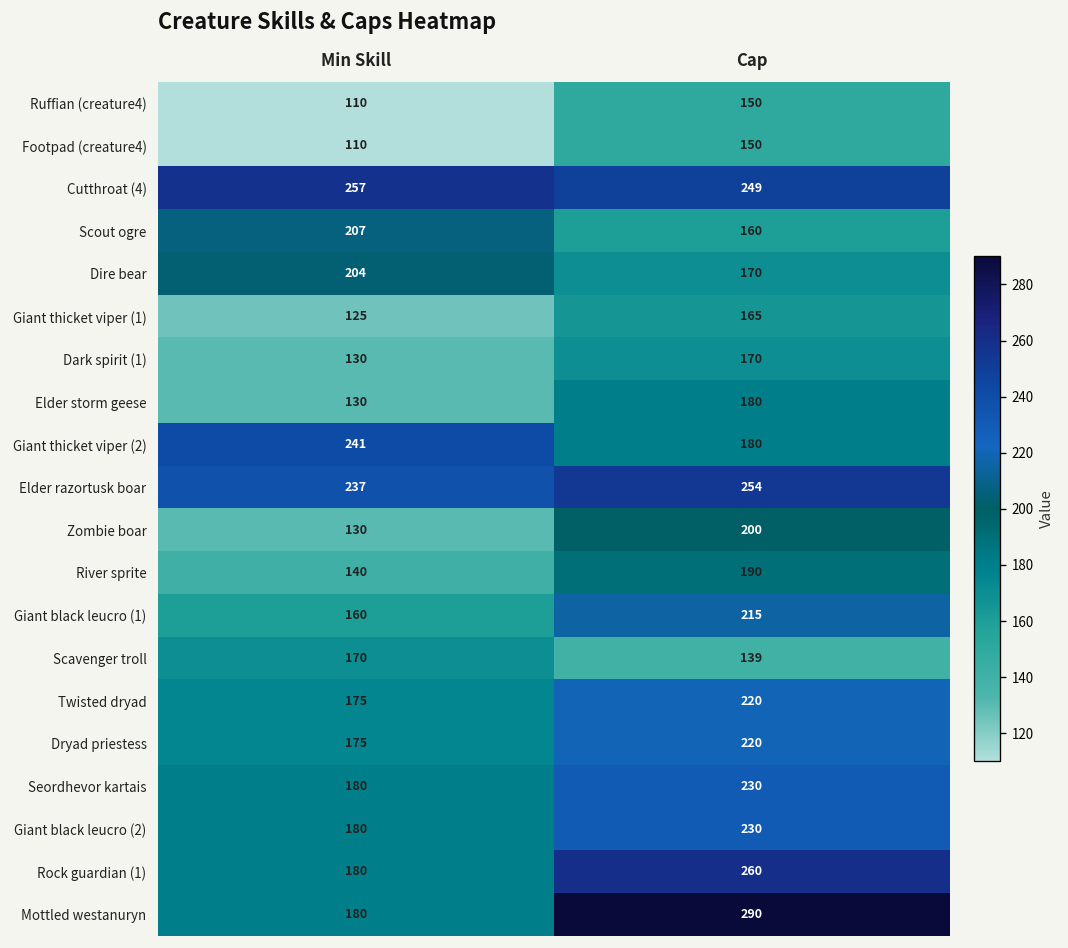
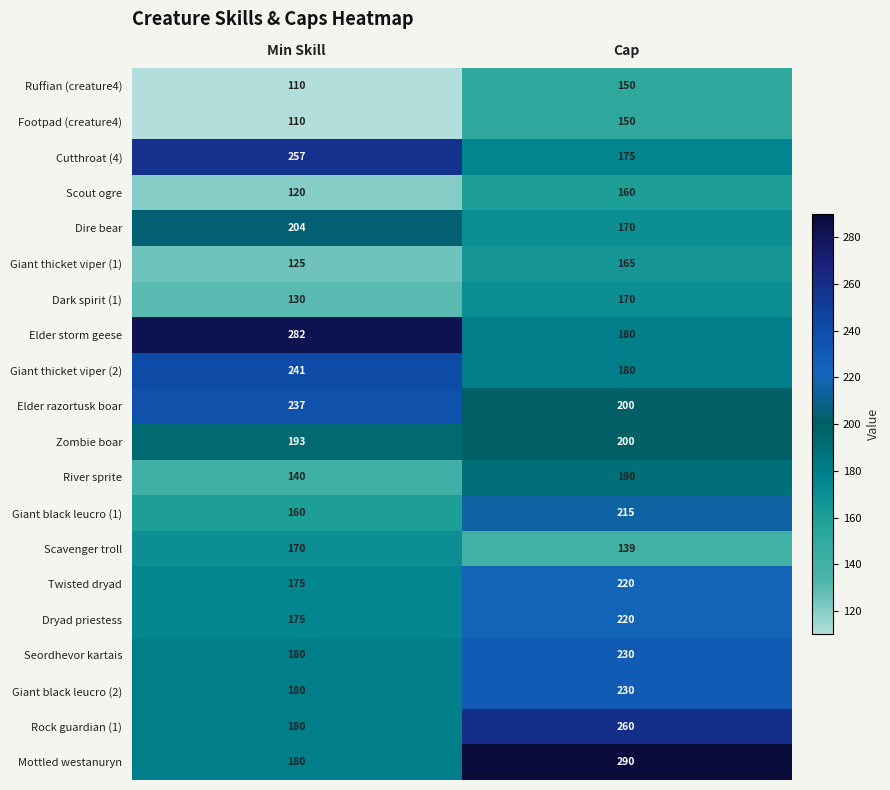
Cutthroat (4), Cap: 249 -> 175
Scout ogre, Min Skill: 207 -> 120
Elder storm geese, Min Skill: 130 -> 282
Elder razortusk boar, Cap: 254 -> 200
Zombie boar, Min Skill: 130 -> 193
